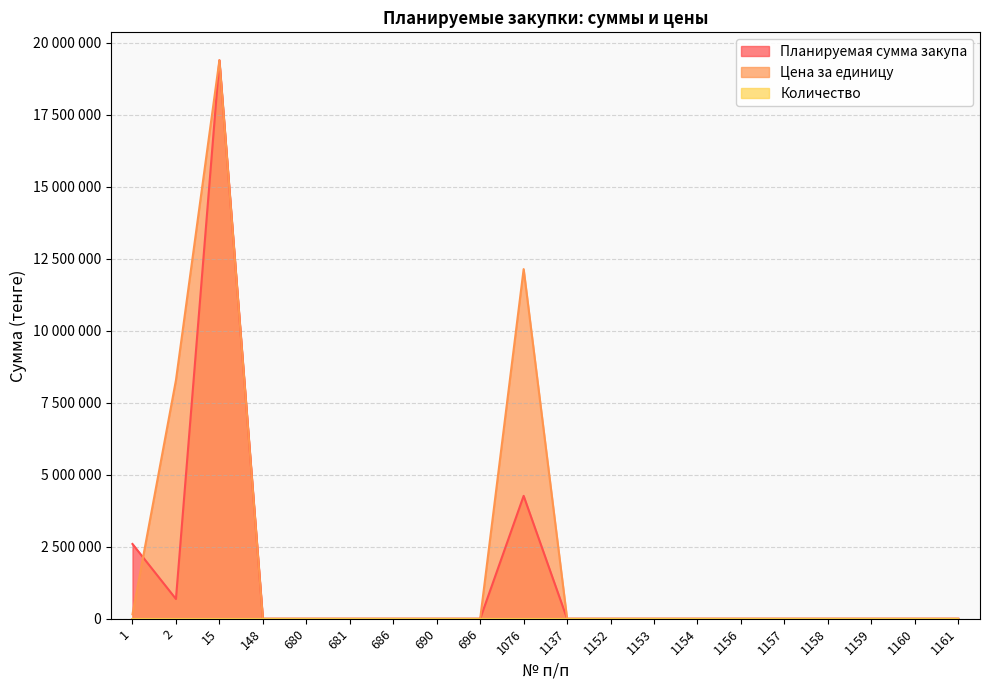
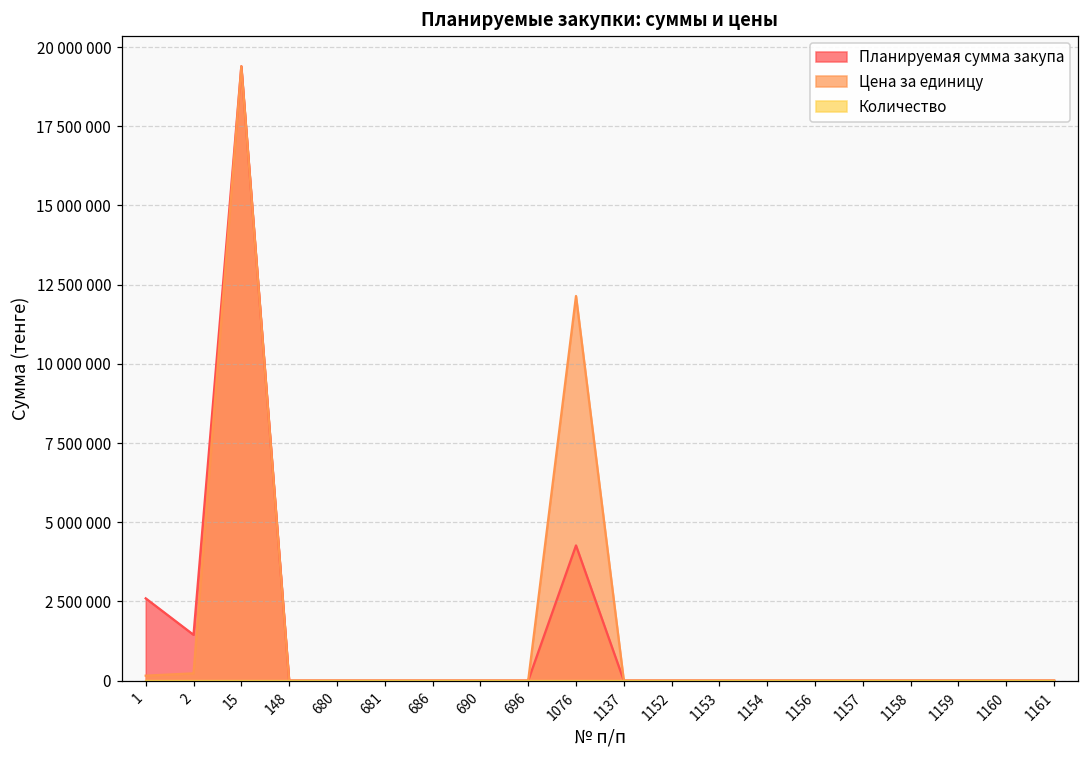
Планируемая сумма закупа, 2: 700000 -> 1400000
Цена за единицу, 2: 8300000 -> 200000
